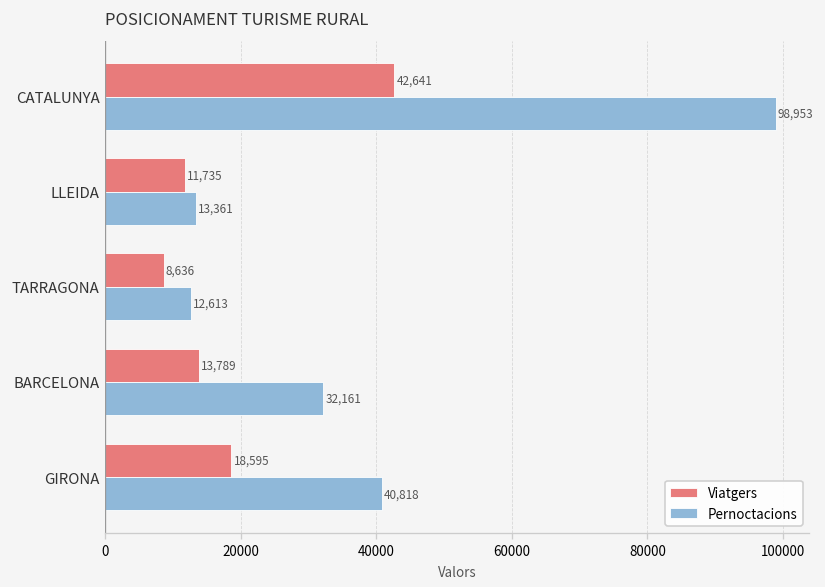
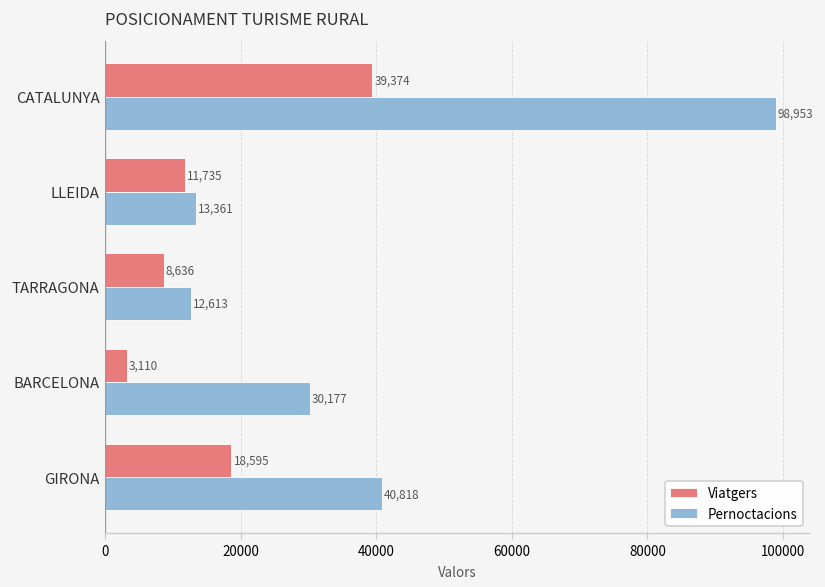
Viatgers, CATALUNYA: 42,641 -> 39,374
Viatgers, BARCELONA: 13,789 -> 3,110
Pernoctacions, BARCELONA: 32,161 -> 30,177
